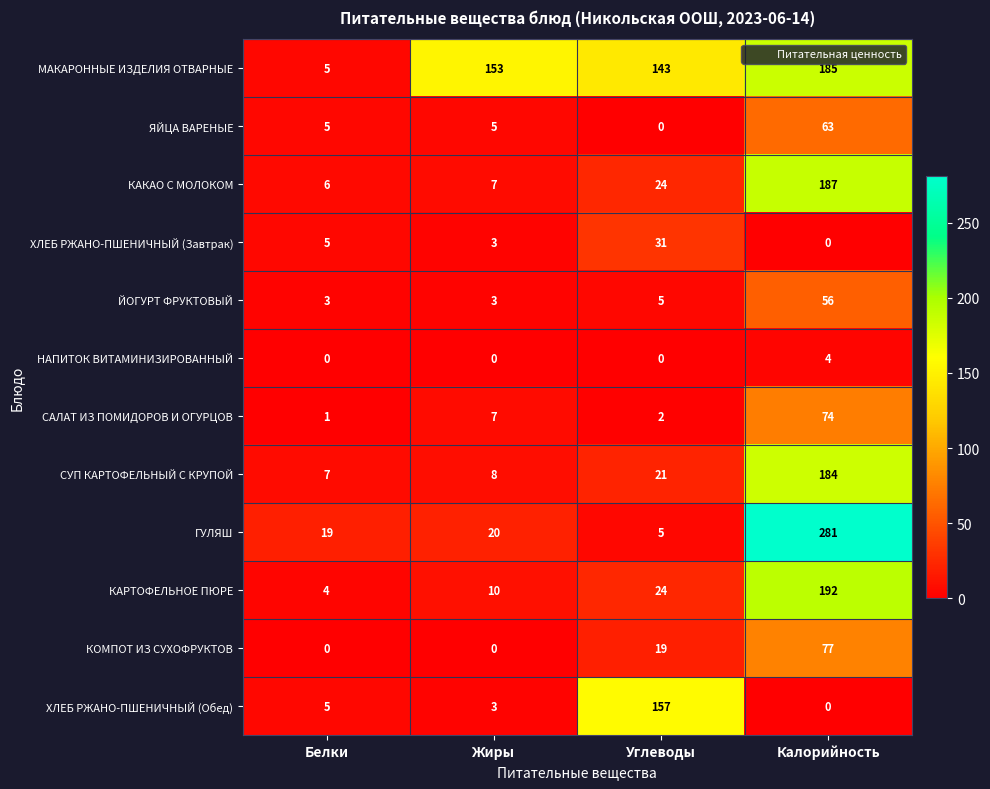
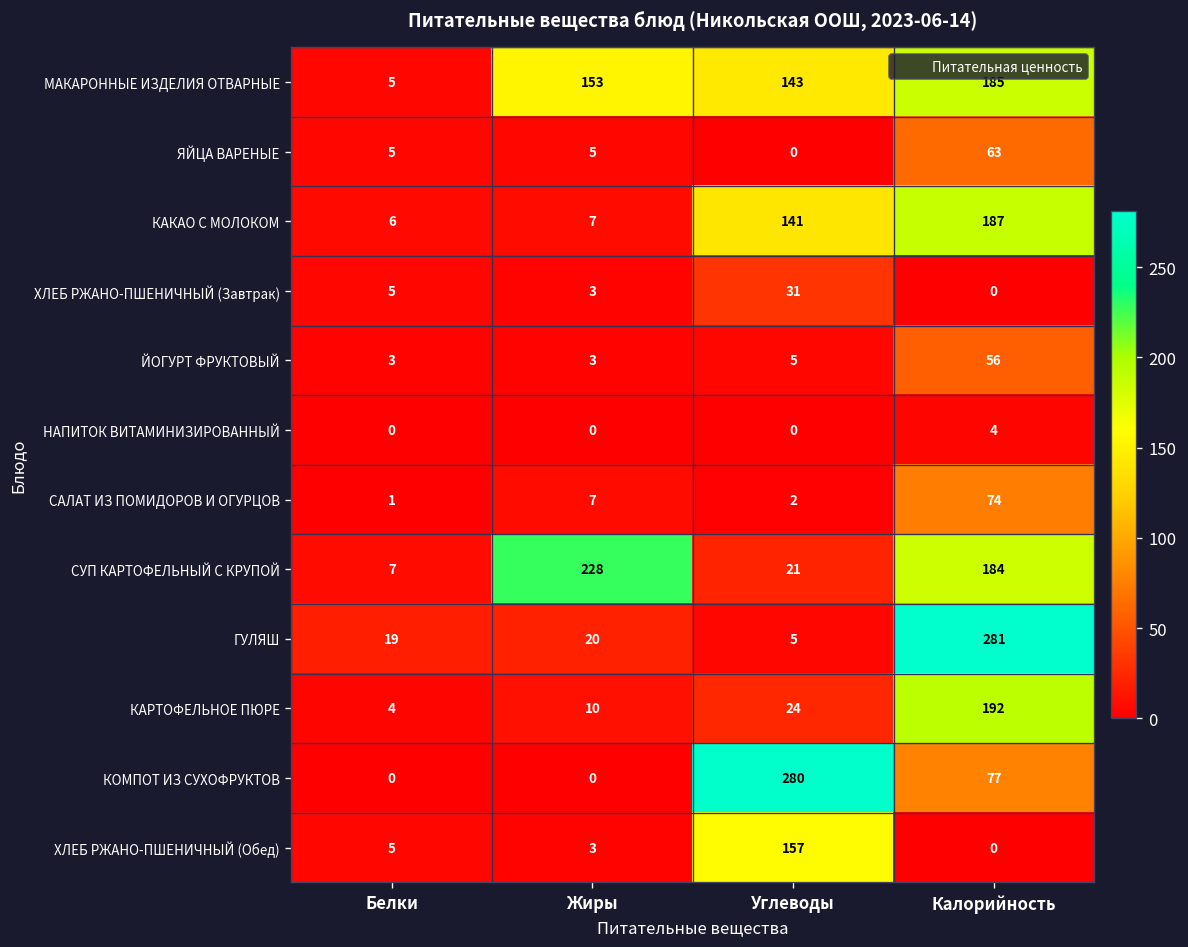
КАКАО С МОЛОКОМ, Углеводы: 24 -> 141
СУП КАРТОФЕЛЬНЫЙ С КРУПОЙ, Жиры: 8 -> 228
КОМПОТ ИЗ СУХОФРУКТОВ, Углеводы: 19 -> 280
